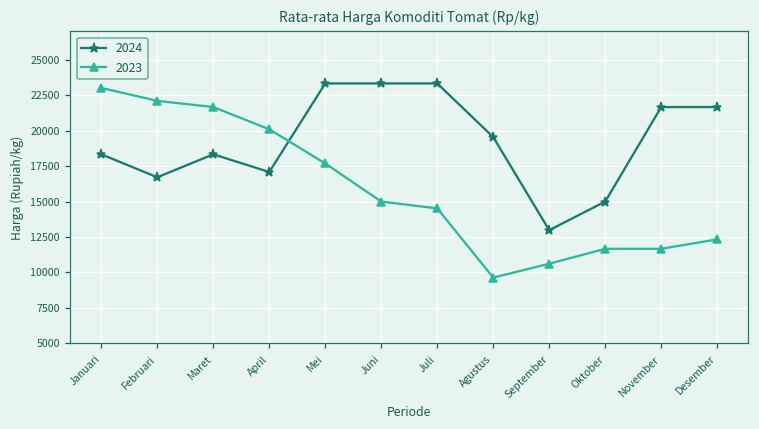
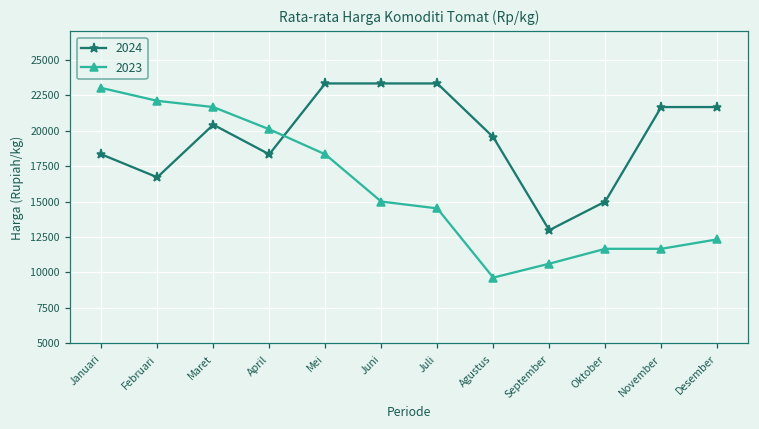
2024, Maret: 18300 -> 20400
2024, April: 17100 -> 18300
2023, Mei: 17700 -> 18300
